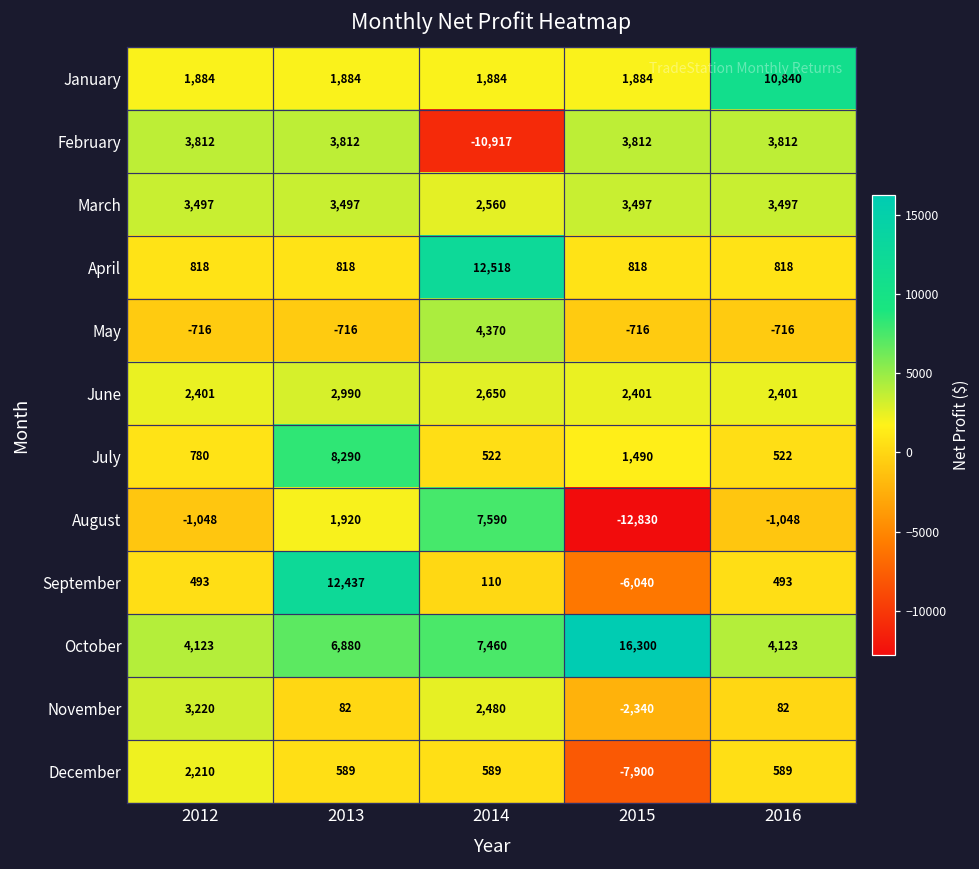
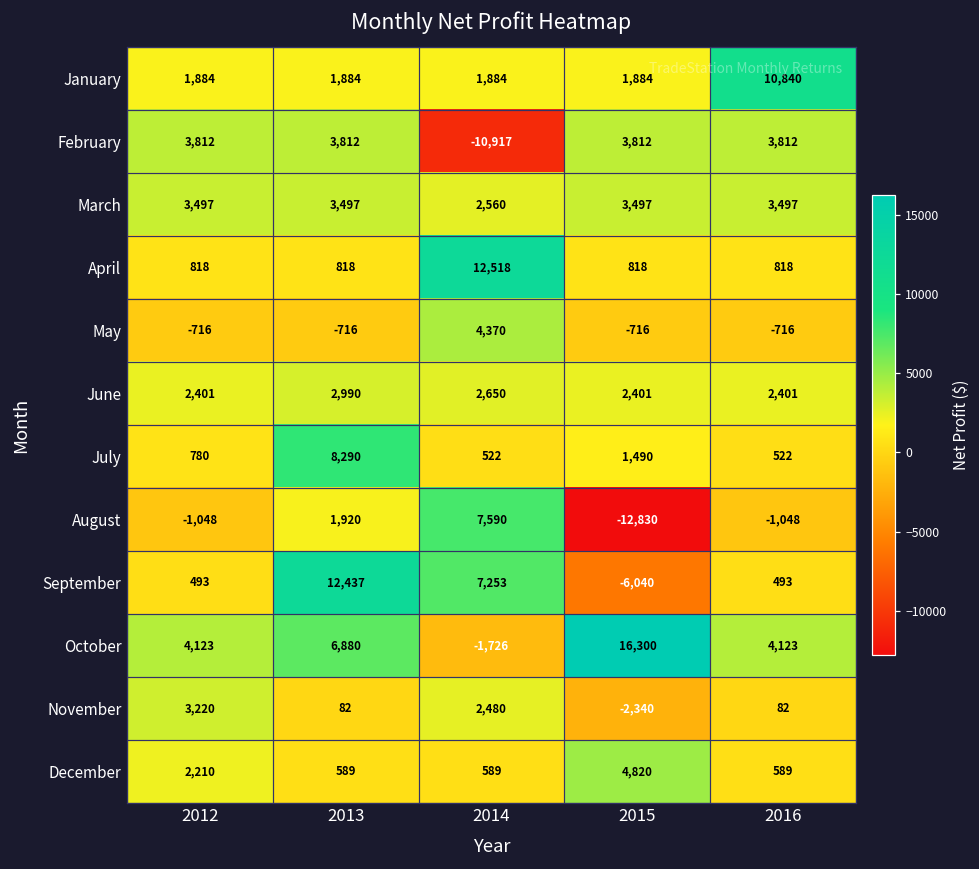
September, 2014: 110 -> 7,253
October, 2014: 7,460 -> -1,726
December, 2015: -7,900 -> 4,820
